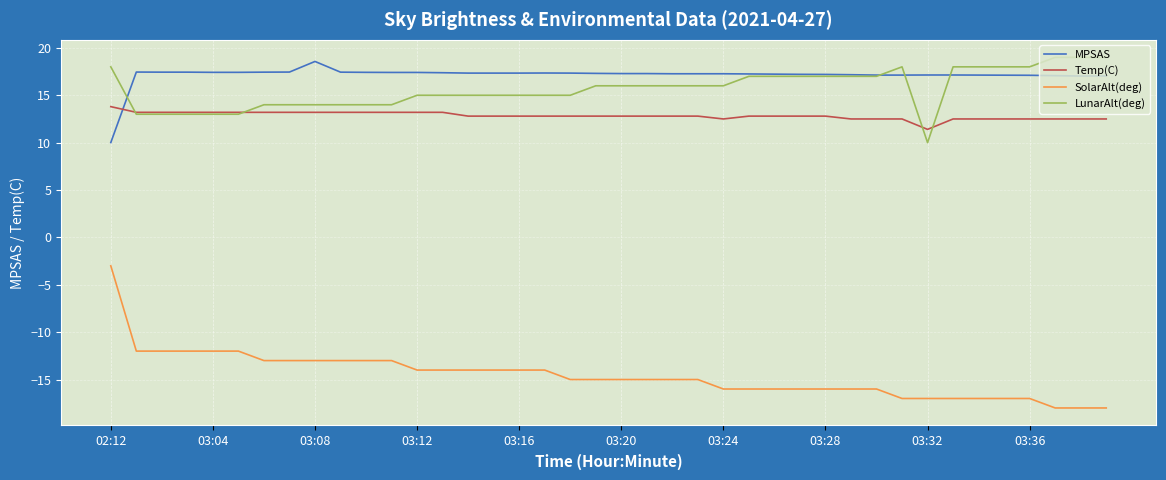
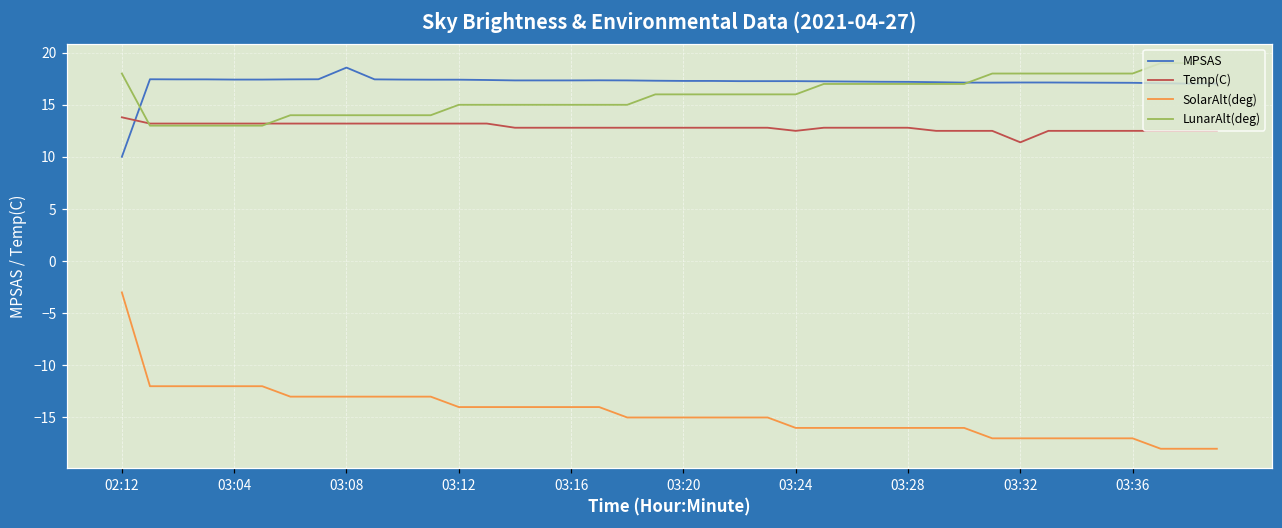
LunarAlt(deg), 03:32: 10 -> 18
